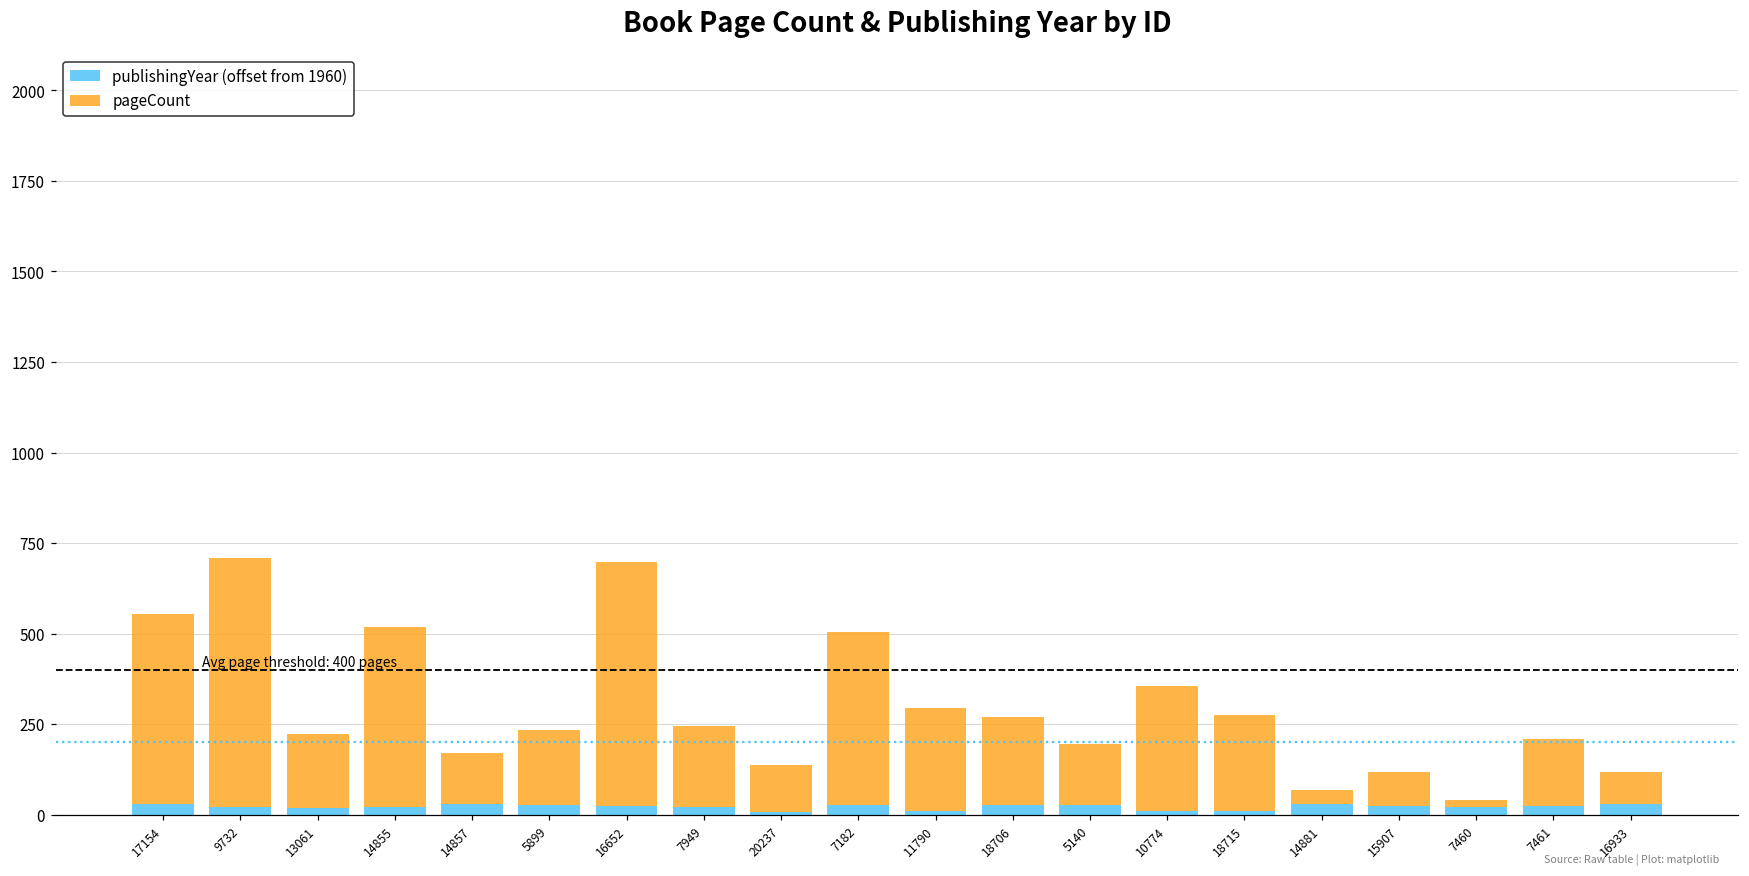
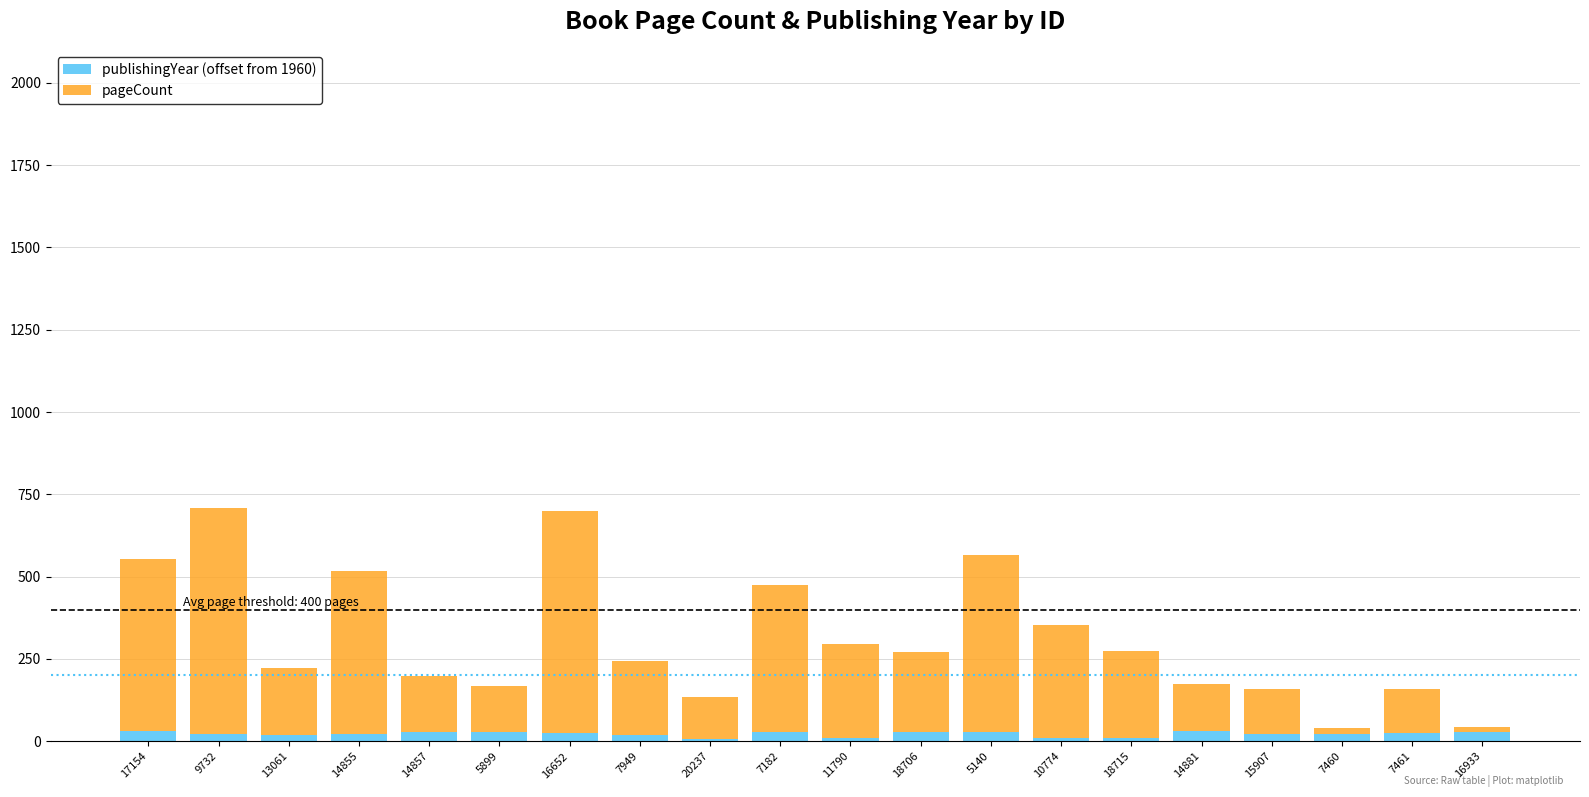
pageCount, 14857: 140 -> 170
pageCount, 5899: 210 -> 140
pageCount, 7182: 480 -> 450
pageCount, 5140: 170 -> 540
pageCount, 14881: 40 -> 140
pageCount, 15907: 100 -> 140
pageCount, 7461: 190 -> 130
pageCount, 16933: 90 -> 10
